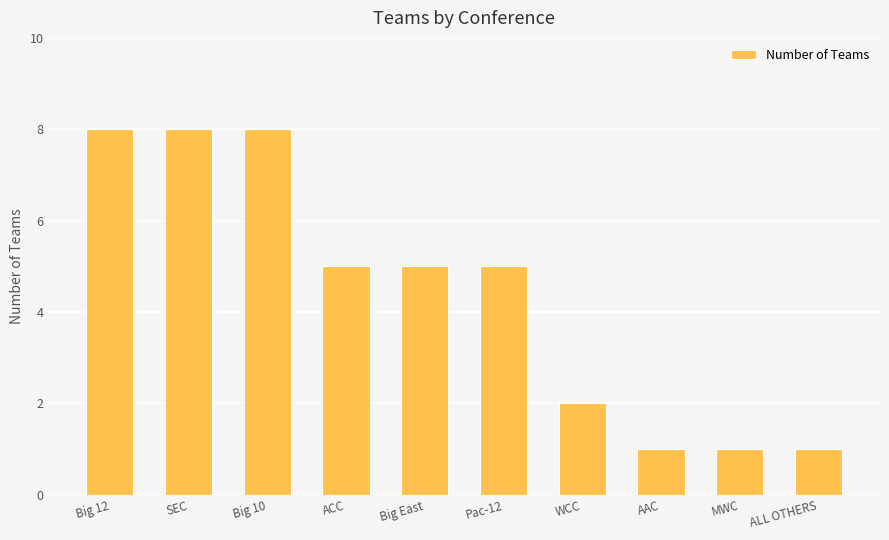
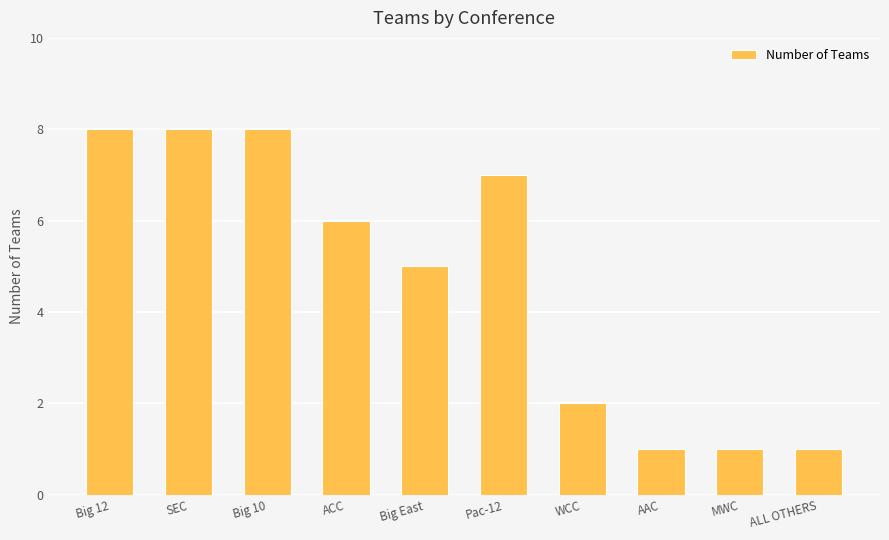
ACC: 5 -> 6
Pac-12: 5 -> 7
